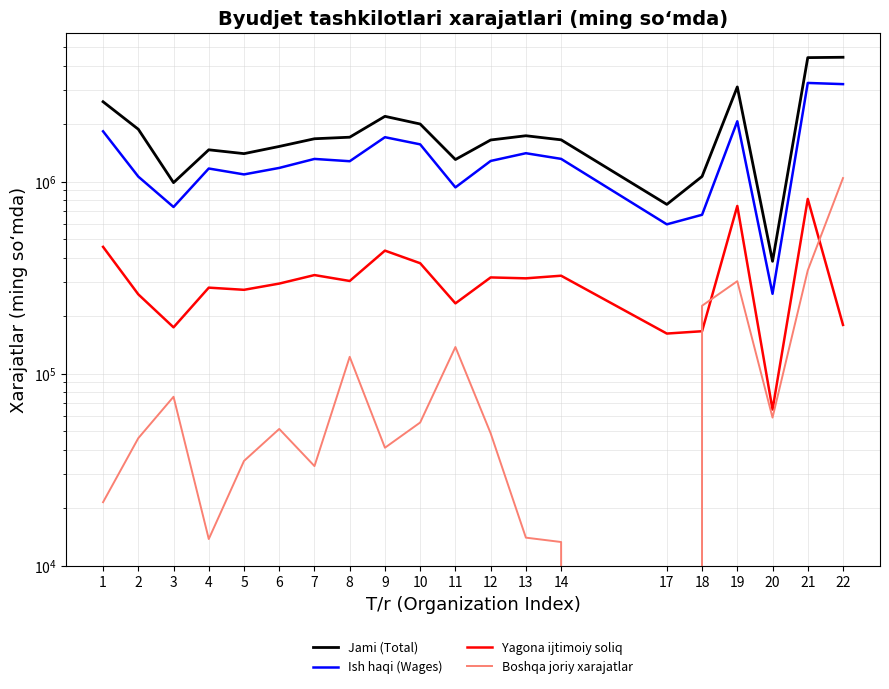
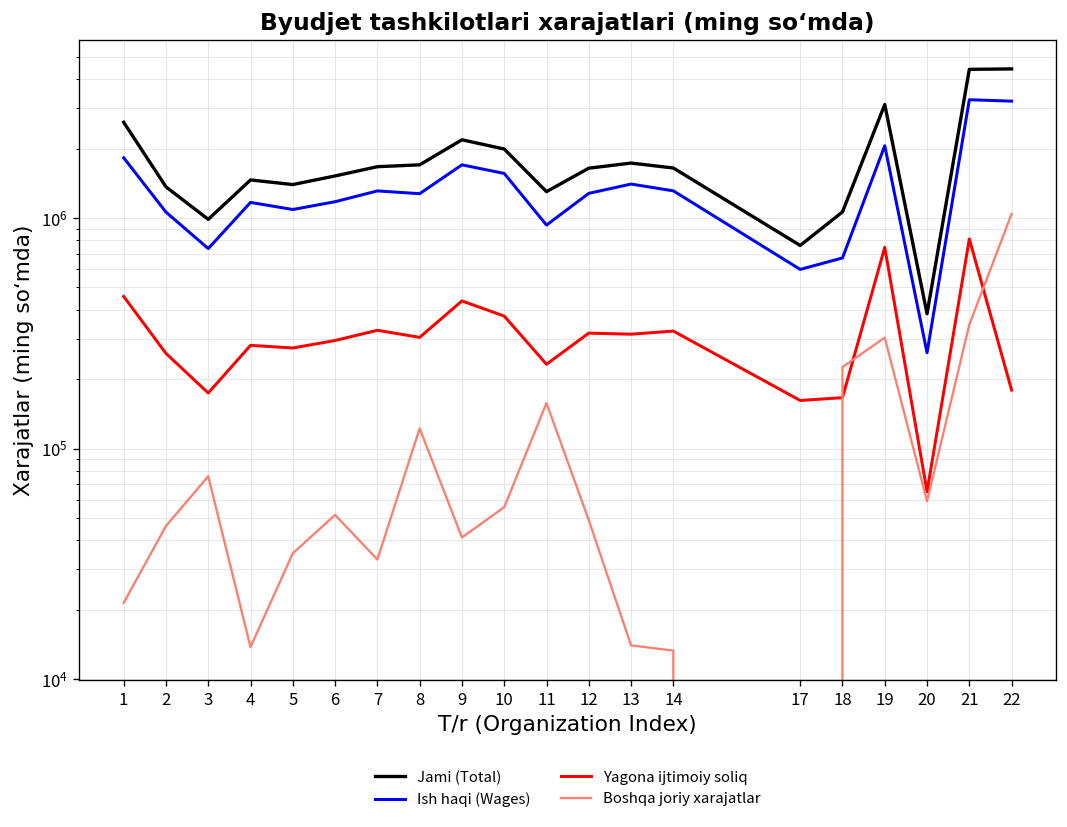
Jami (Total), 2: 1900000 -> 1400000
Boshqa joriy xarajatlar, 11: 140000 -> 160000
